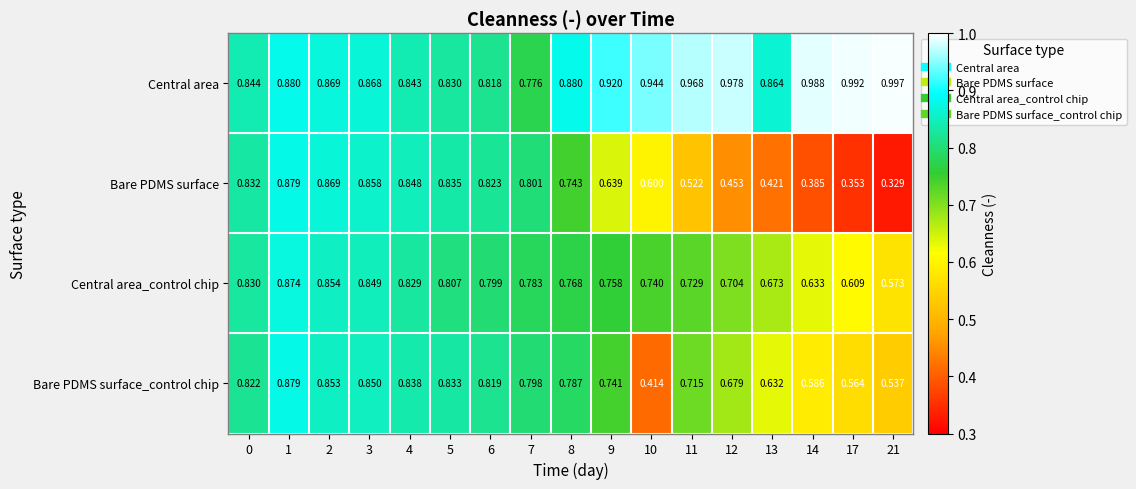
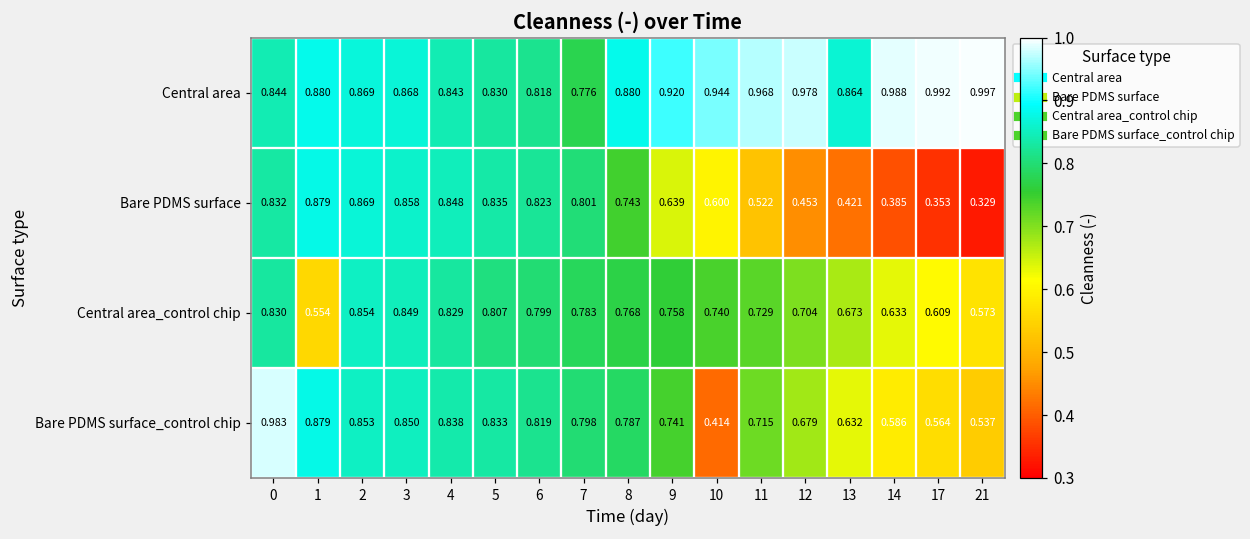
Central area_control chip, 1: 0.874 -> 0.554
Bare PDMS surface_control chip, 0: 0.822 -> 0.983
